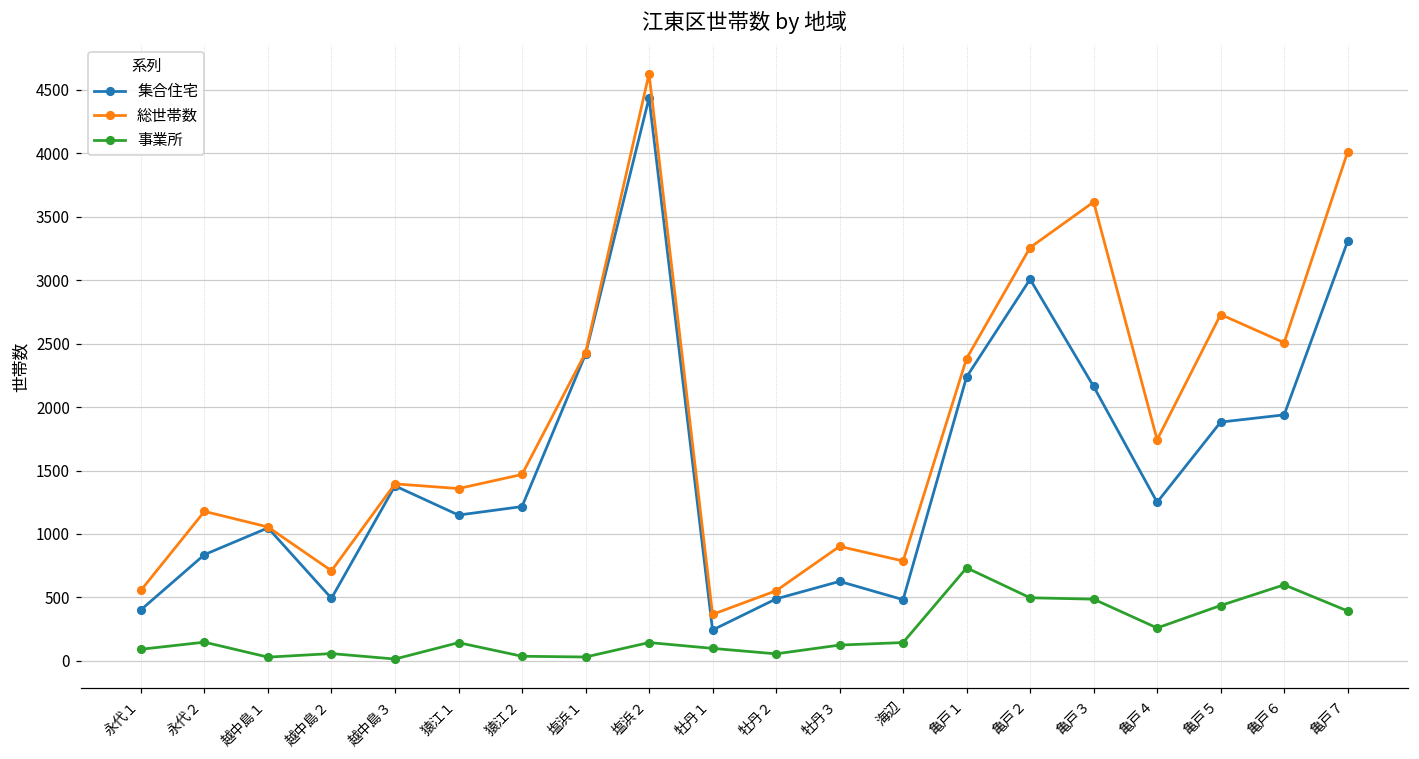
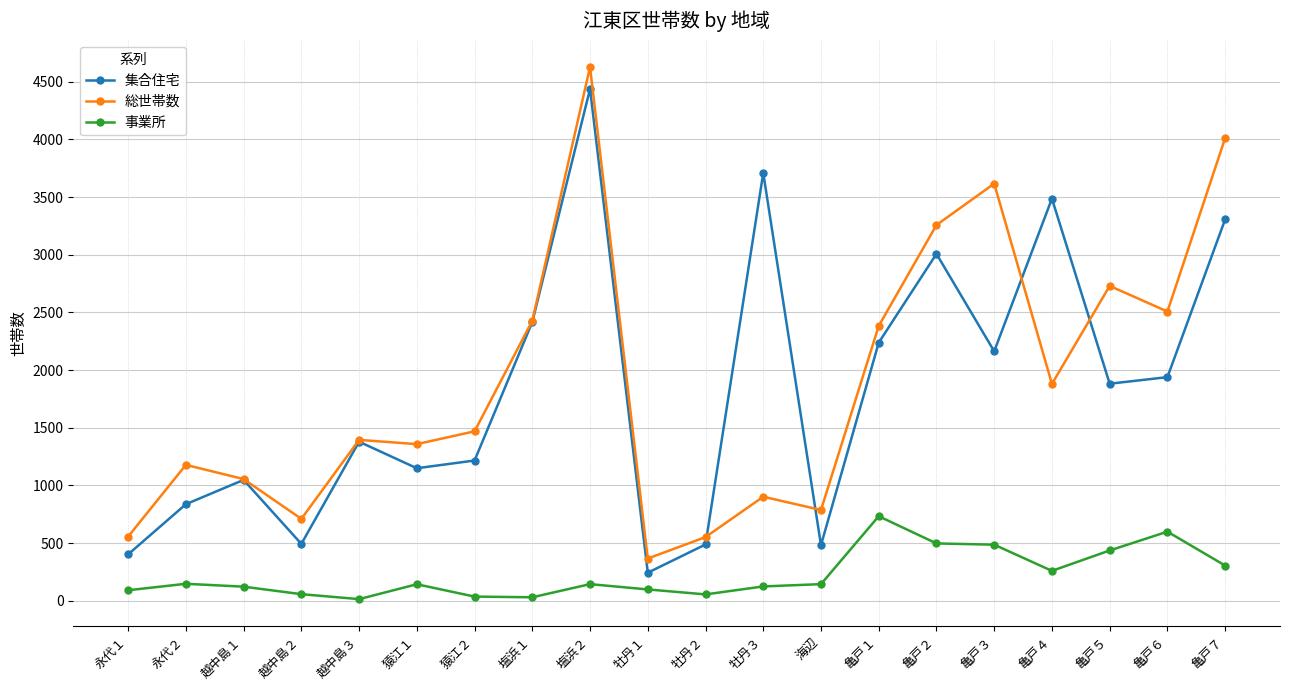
事業所, 越中島１: 30 -> 120
集合住宅, 牡丹３: 630 -> 3710
集合住宅, 亀戸４: 1250 -> 3490
総世帯数, 亀戸４: 1740 -> 1880
事業所, 亀戸７: 390 -> 310
